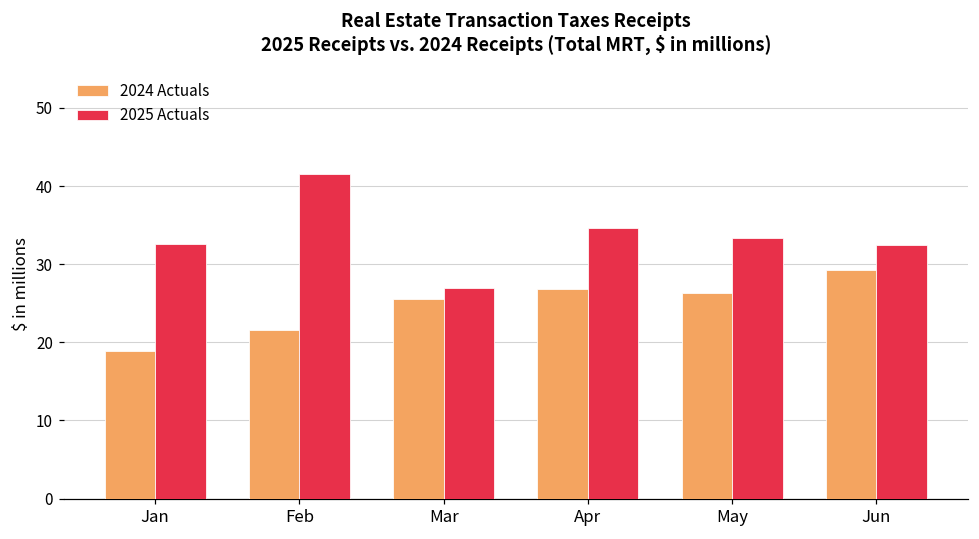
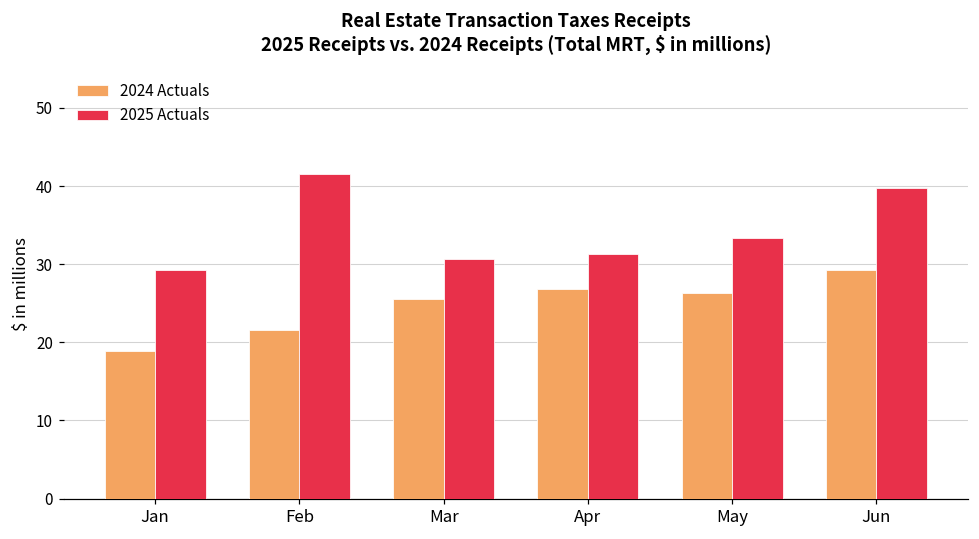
2025 Actuals, Jan: 33 -> 29
2025 Actuals, Mar: 27 -> 31
2025 Actuals, Apr: 35 -> 31
2025 Actuals, Jun: 32 -> 40
